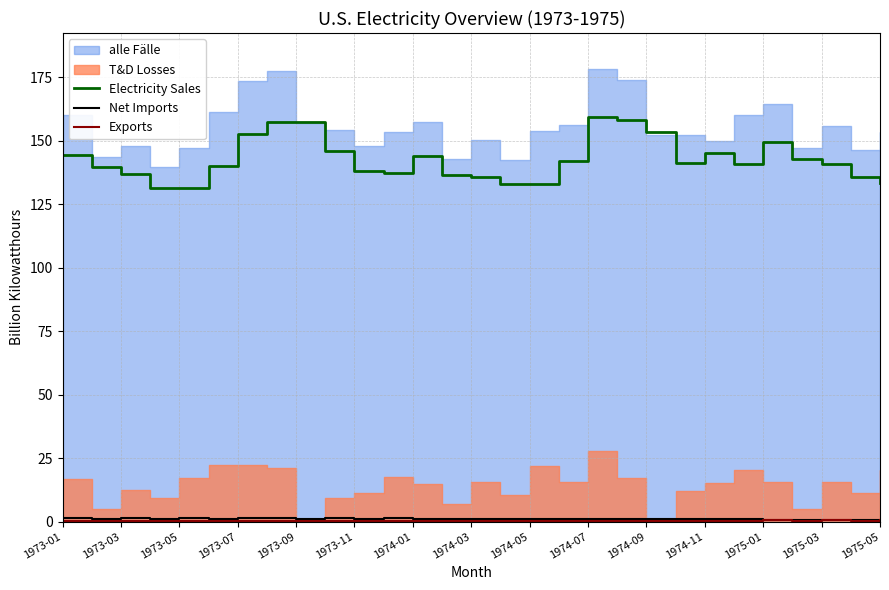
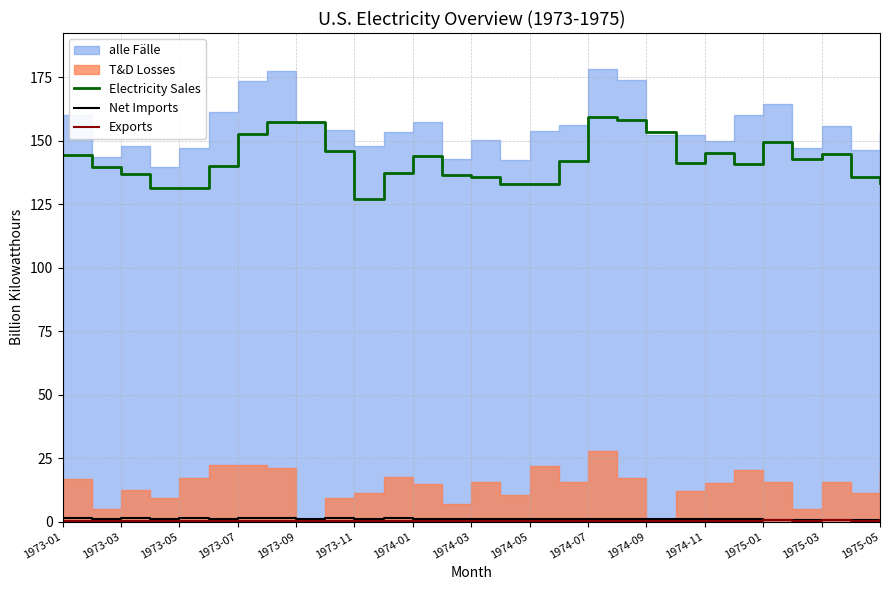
Electricity Sales, 1973-11: 138 -> 127
Electricity Sales, 1975-03: 141 -> 145
